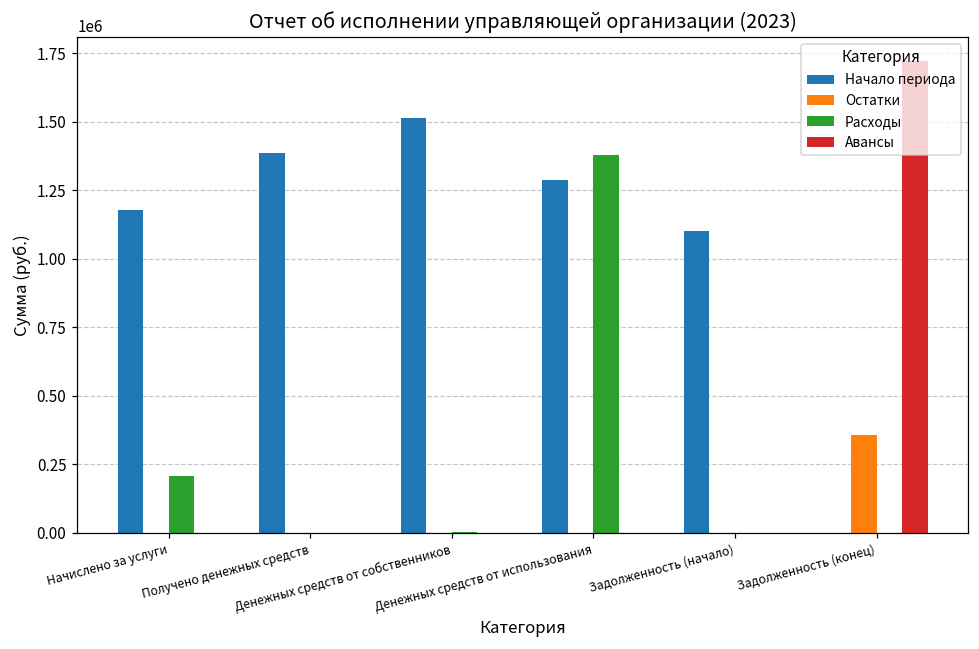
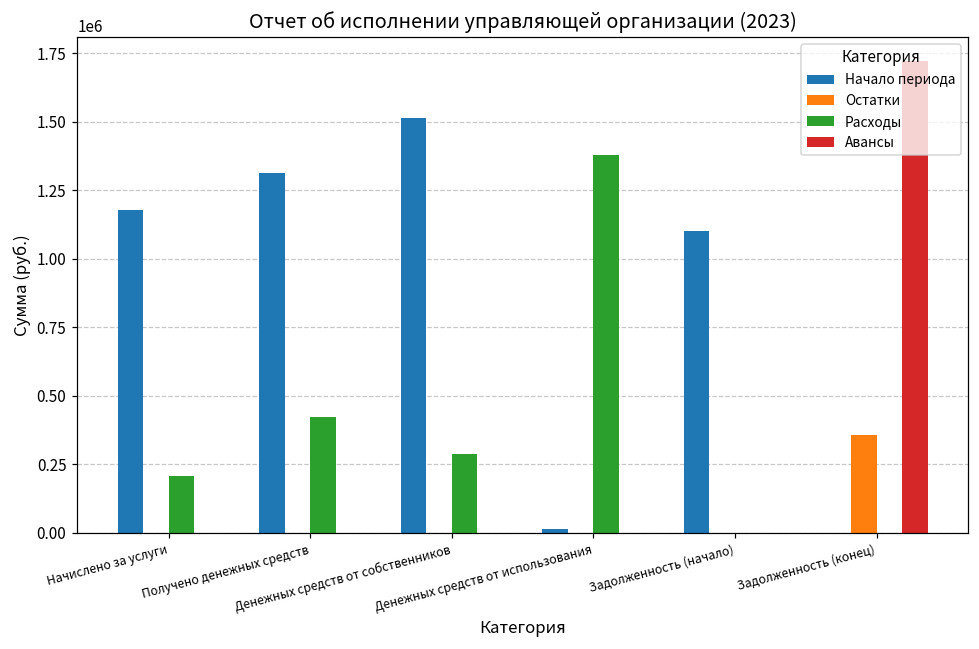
Начало периода, Получено денежных средств: 1390000 -> 1310000
Расходы, Получено денежных средств: 0 -> 420000
Расходы, Денежных средств от собственников: 0 -> 290000
Начало периода, Денежных средств от использования: 1290000 -> 10000
